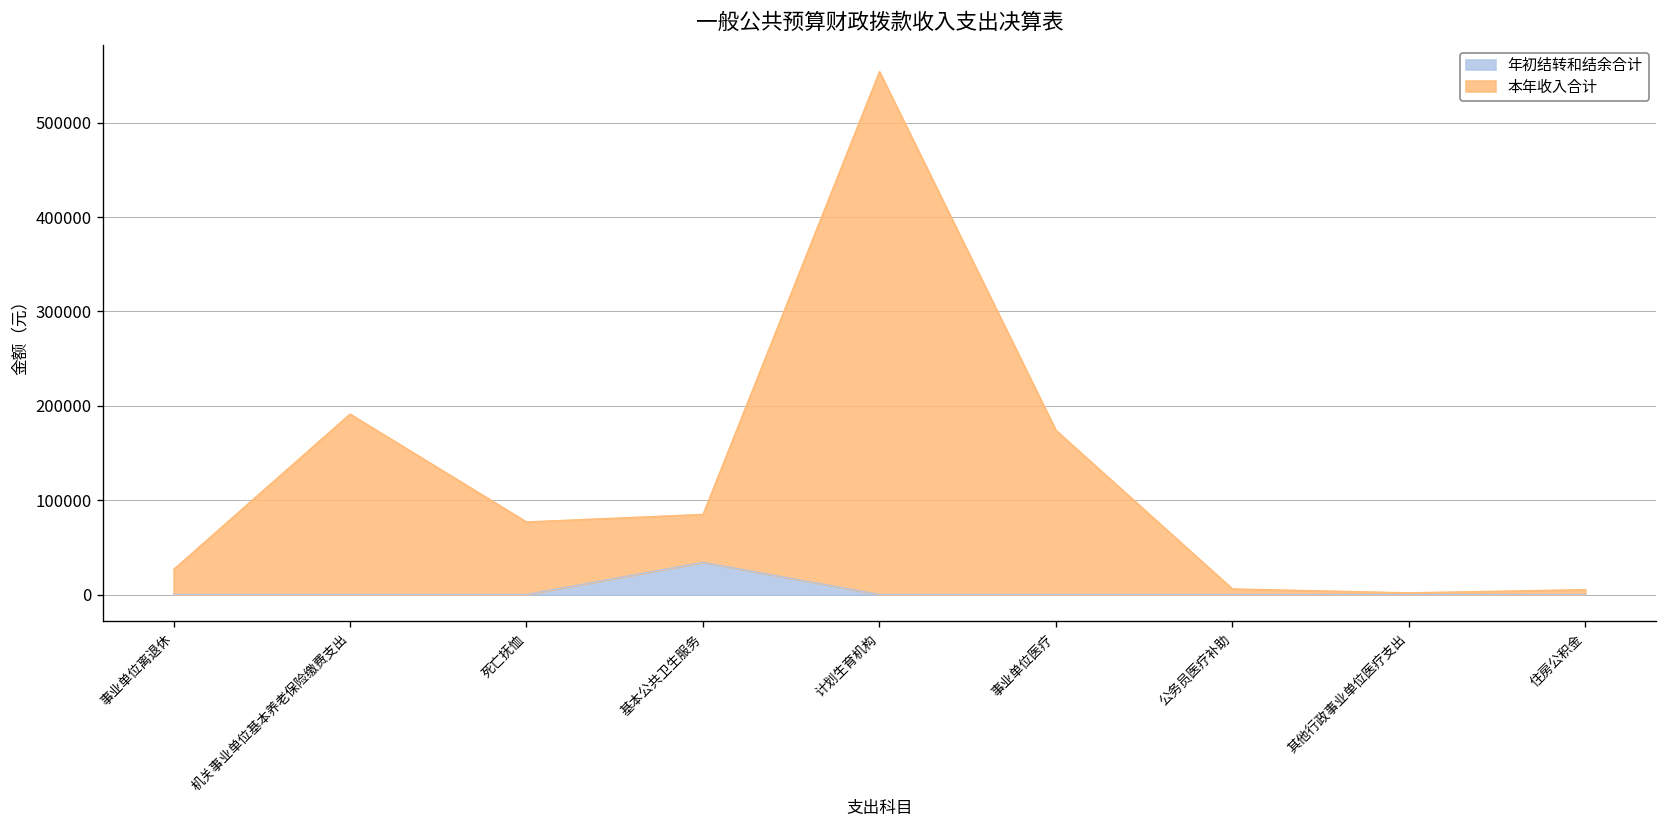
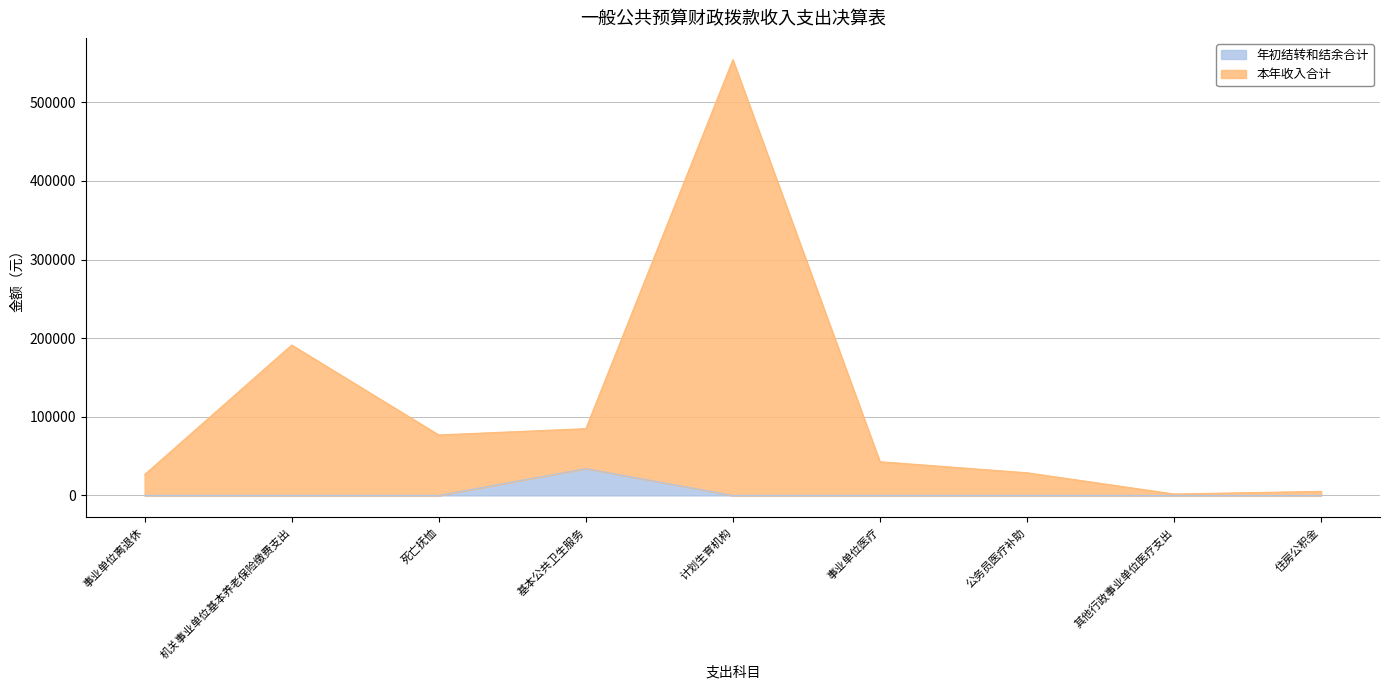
本年收入合计, 事业单位医疗: 170000 -> 40000
本年收入合计, 公务员医疗补助: 10000 -> 30000
